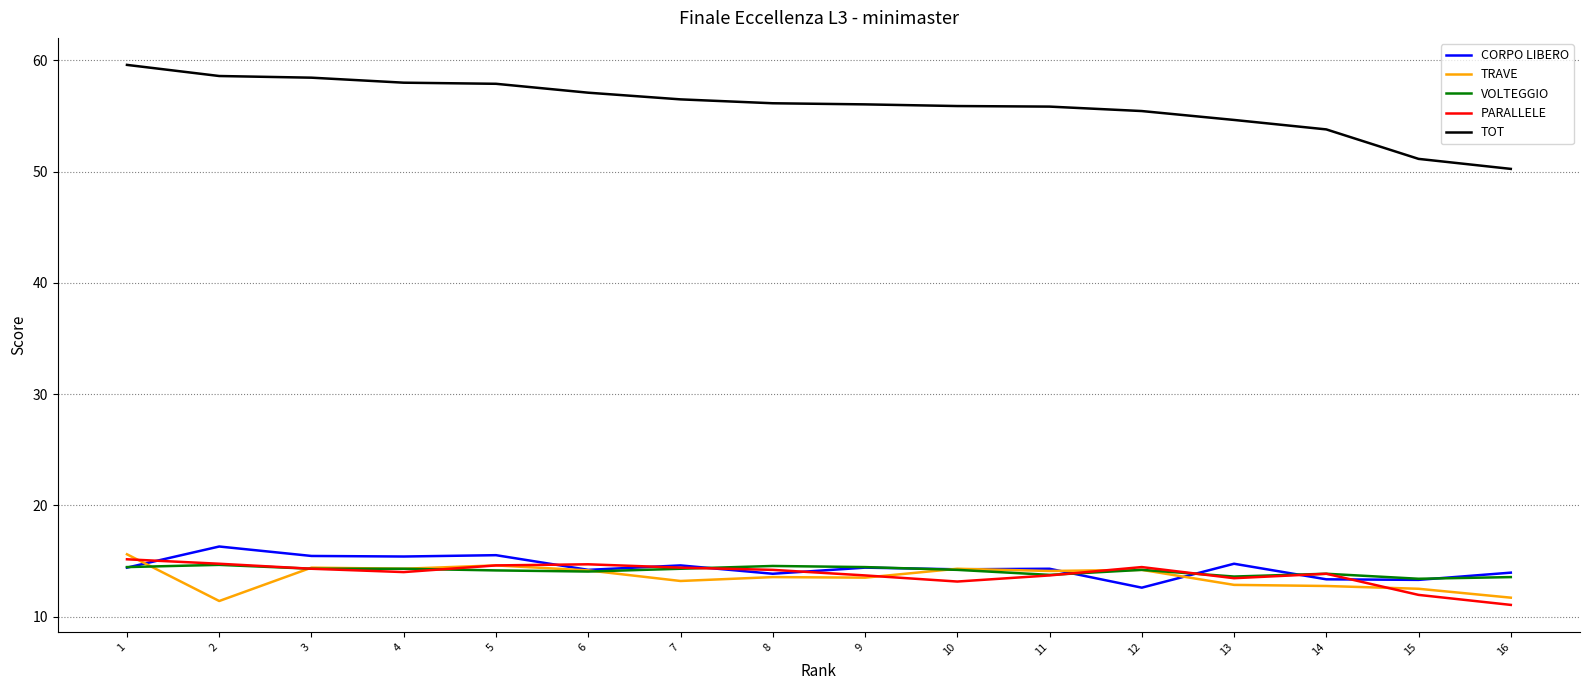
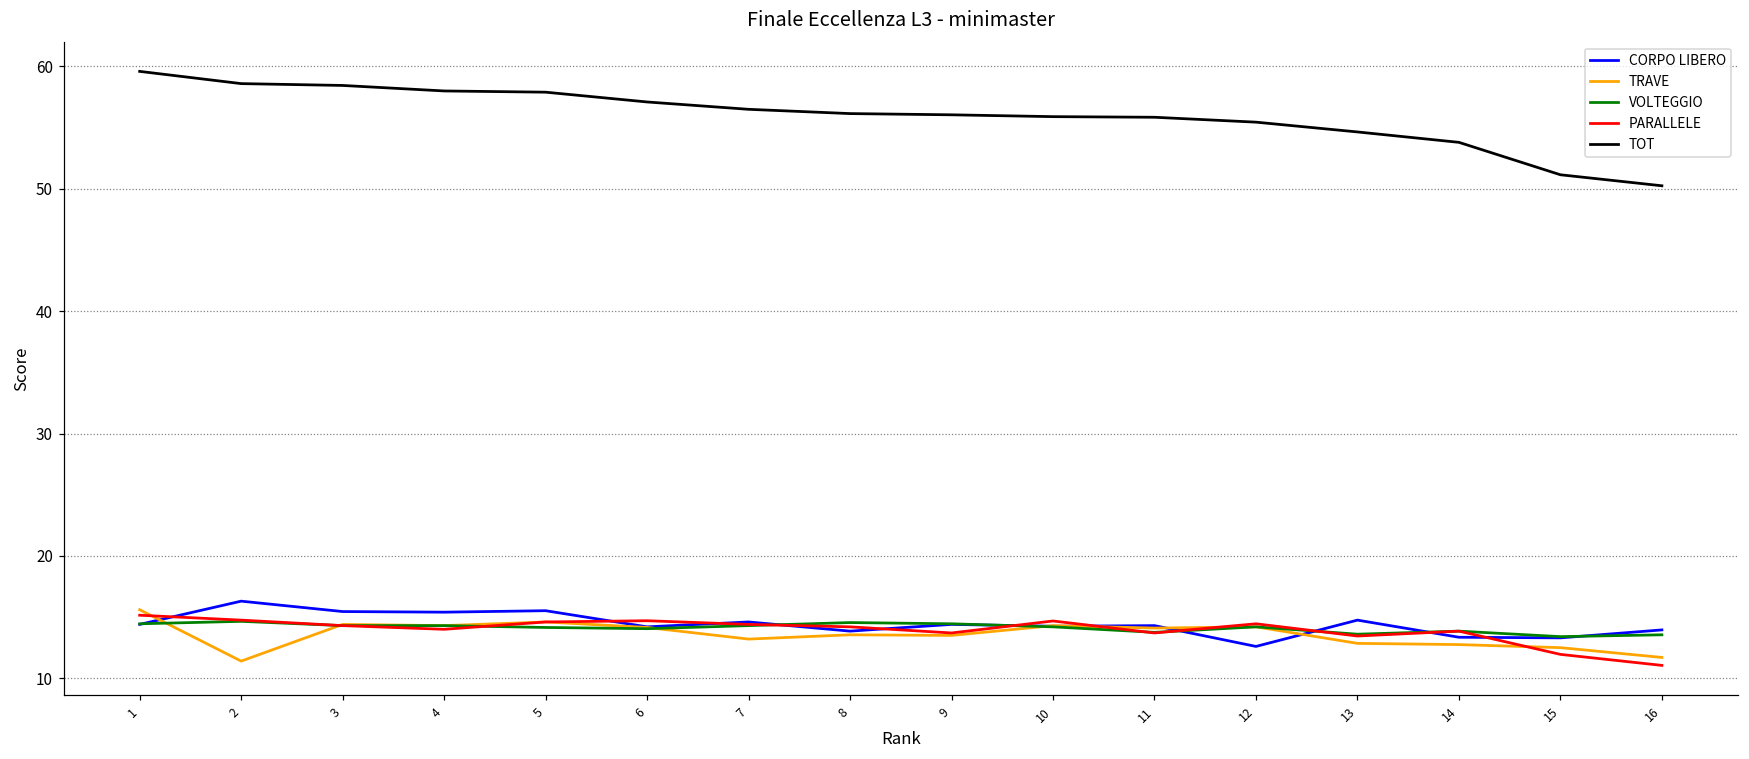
PARALLELE, 10: 13.2 -> 14.7
